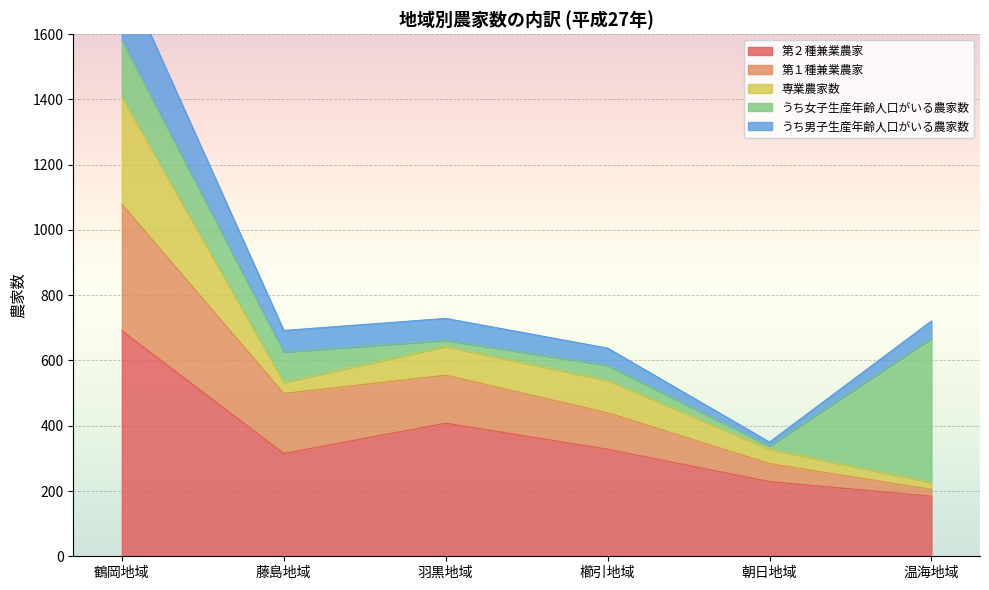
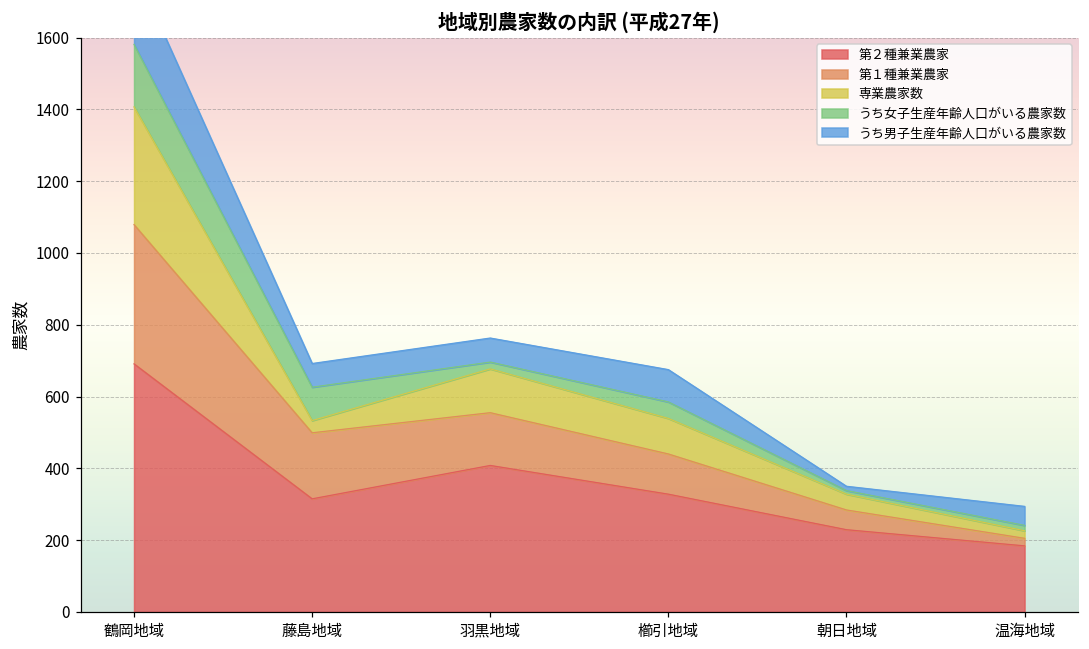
専業農家数, 羽黒地域: 90 -> 120
うち男子生産年齢人口がいる農家数, 櫛引地域: 50 -> 90
うち女子生産年齢人口がいる農家数, 温海地域: 440 -> 20
